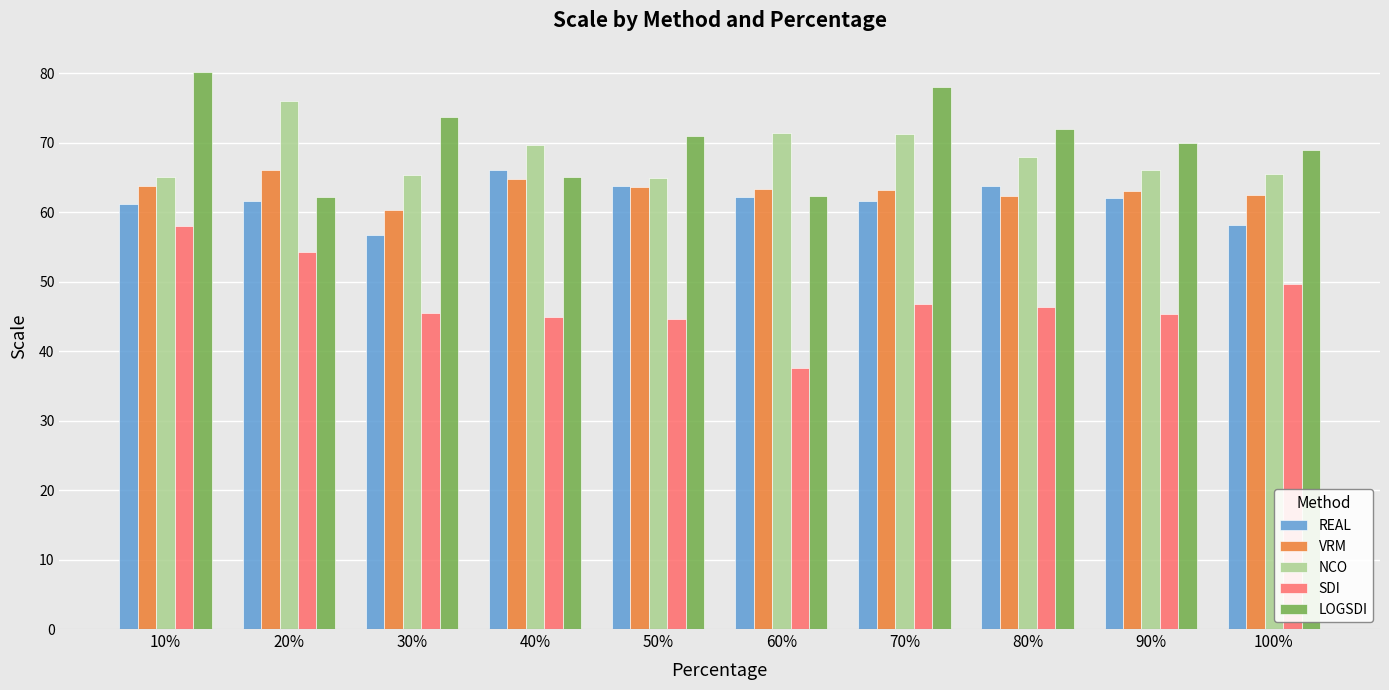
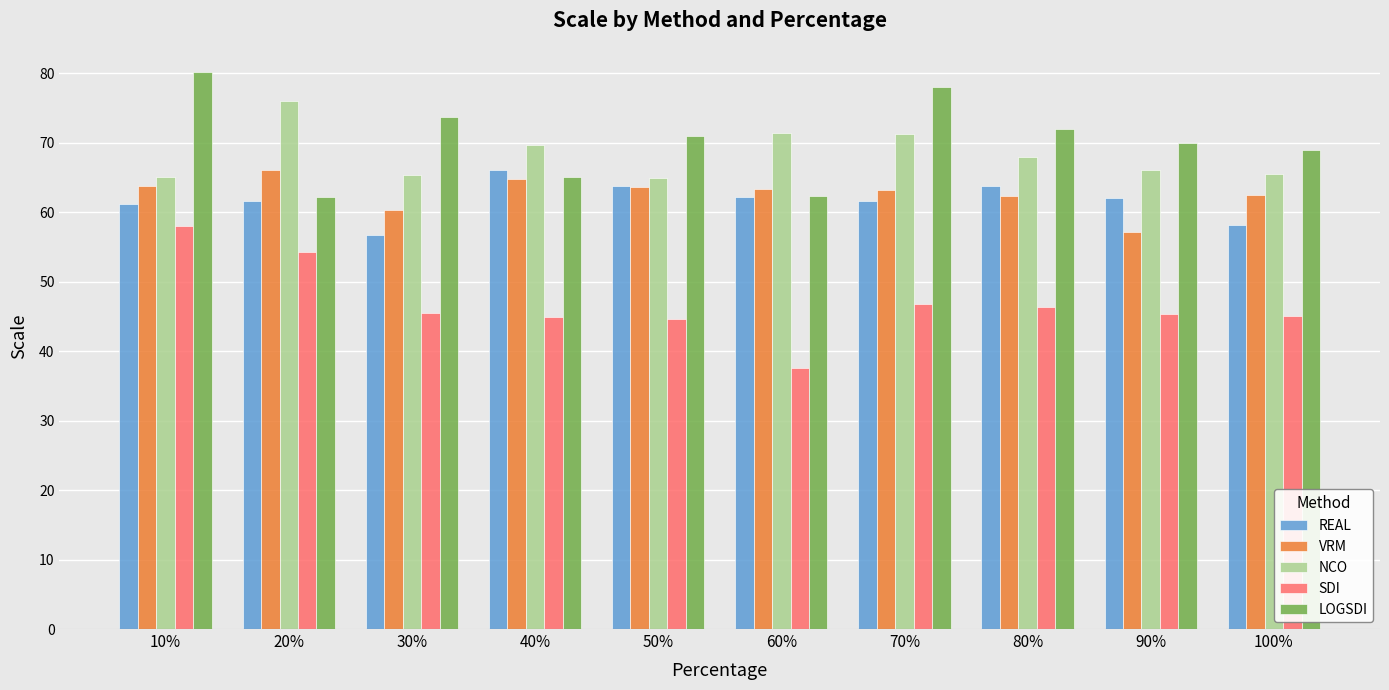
VRM, 90%: 63 -> 57
SDI, 100%: 50 -> 45
